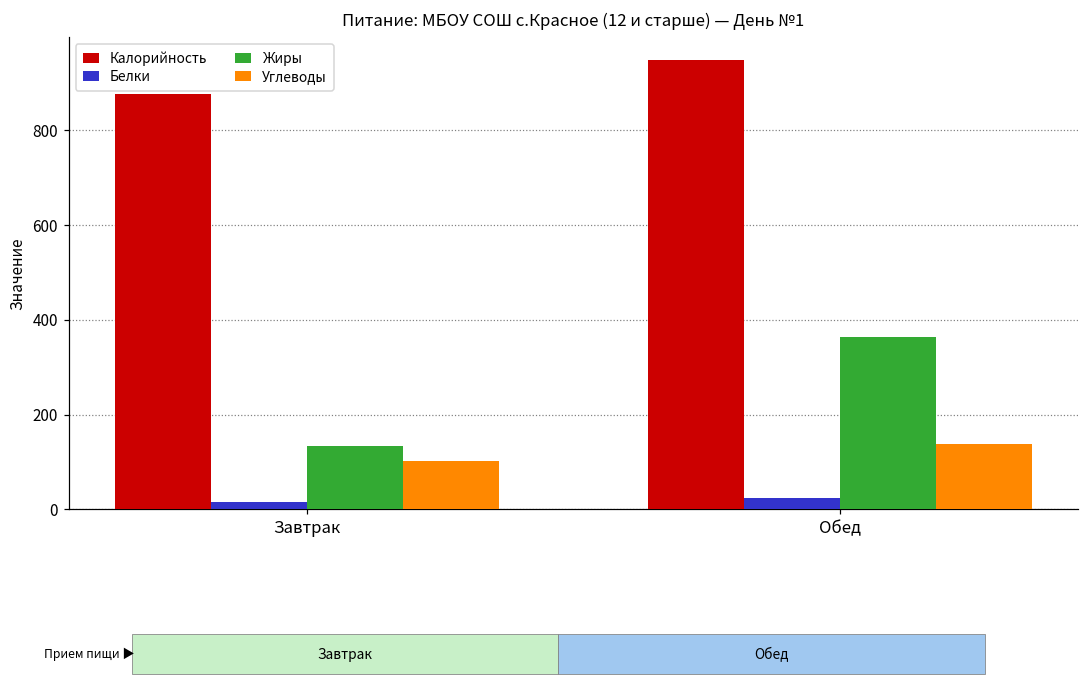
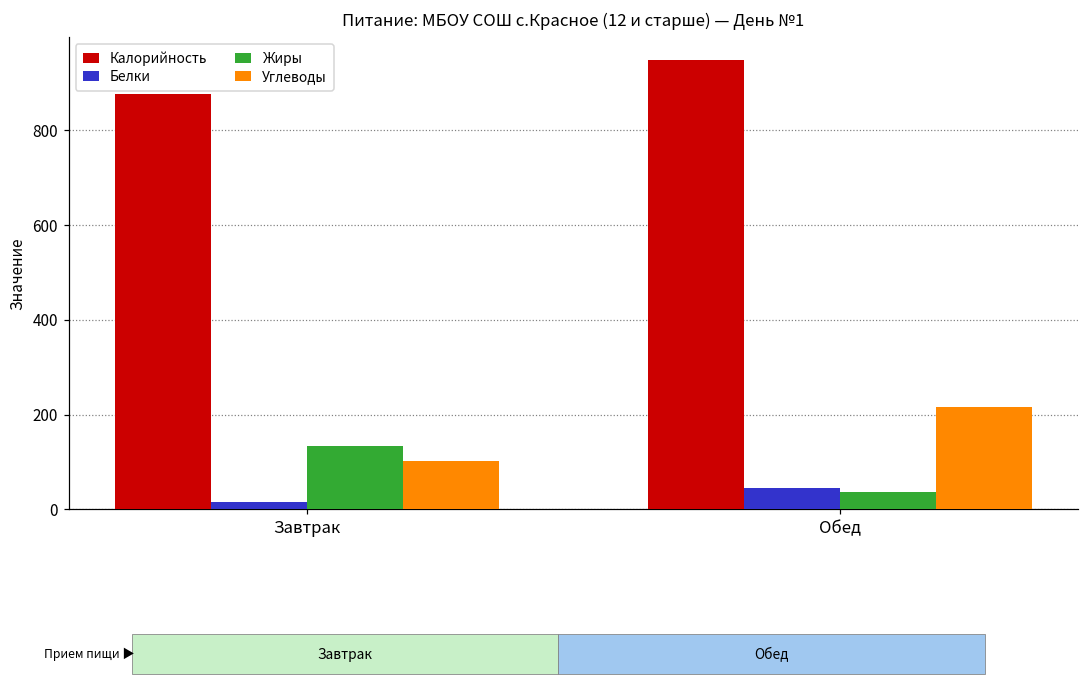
Белки, Обед: 20 -> 50
Жиры, Обед: 360 -> 40
Углеводы, Обед: 140 -> 220
